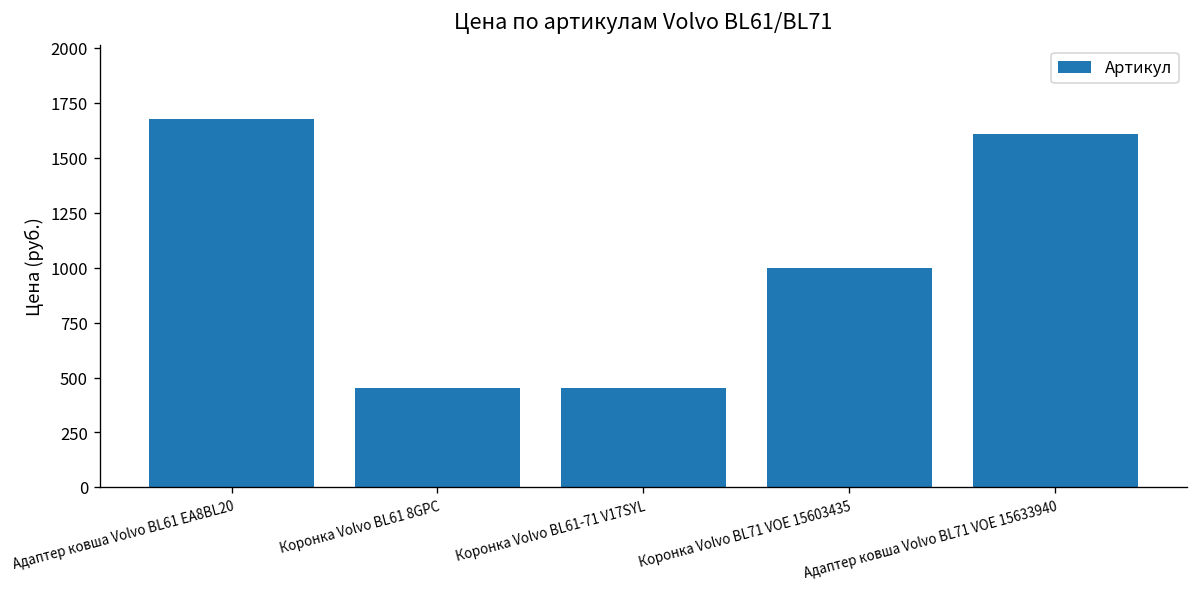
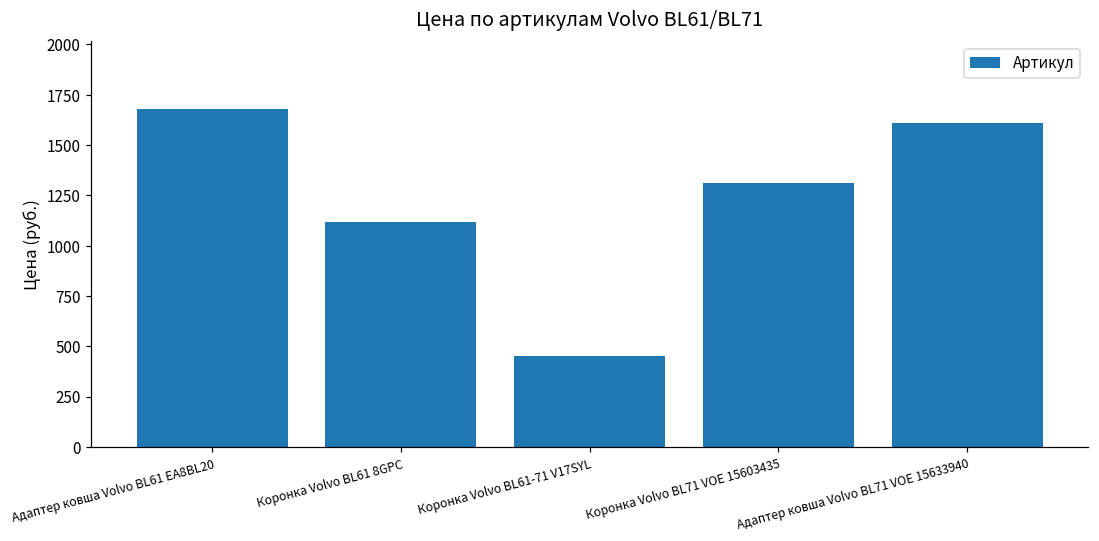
Коронка Volvo BL61 8GPC: 450 -> 1120
Коронка Volvo BL71 VOE 15603435: 1000 -> 1310
